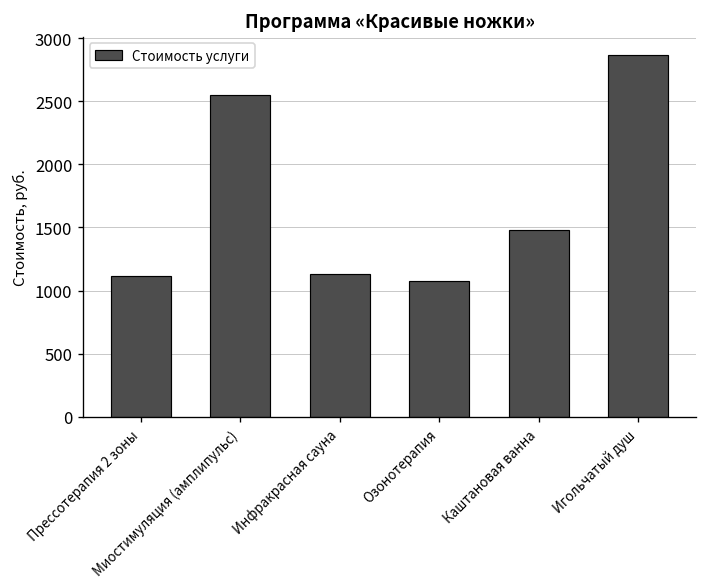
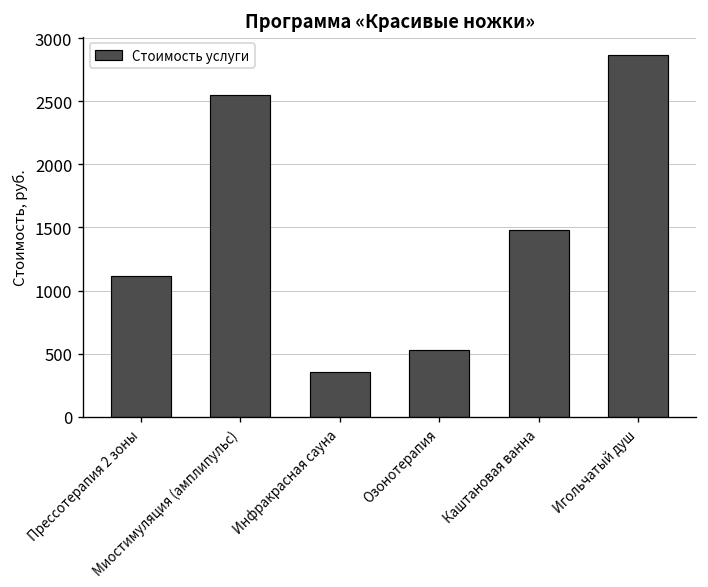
Инфракрасная сауна: 1130 -> 350
Озонотерапия: 1070 -> 530
